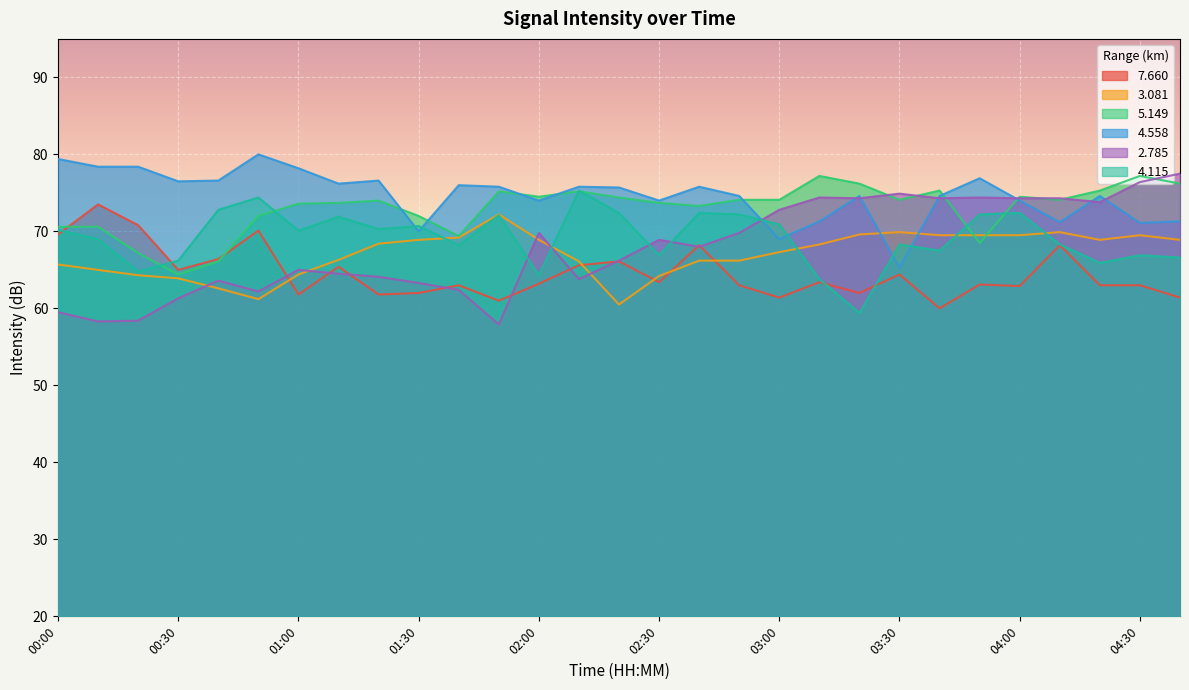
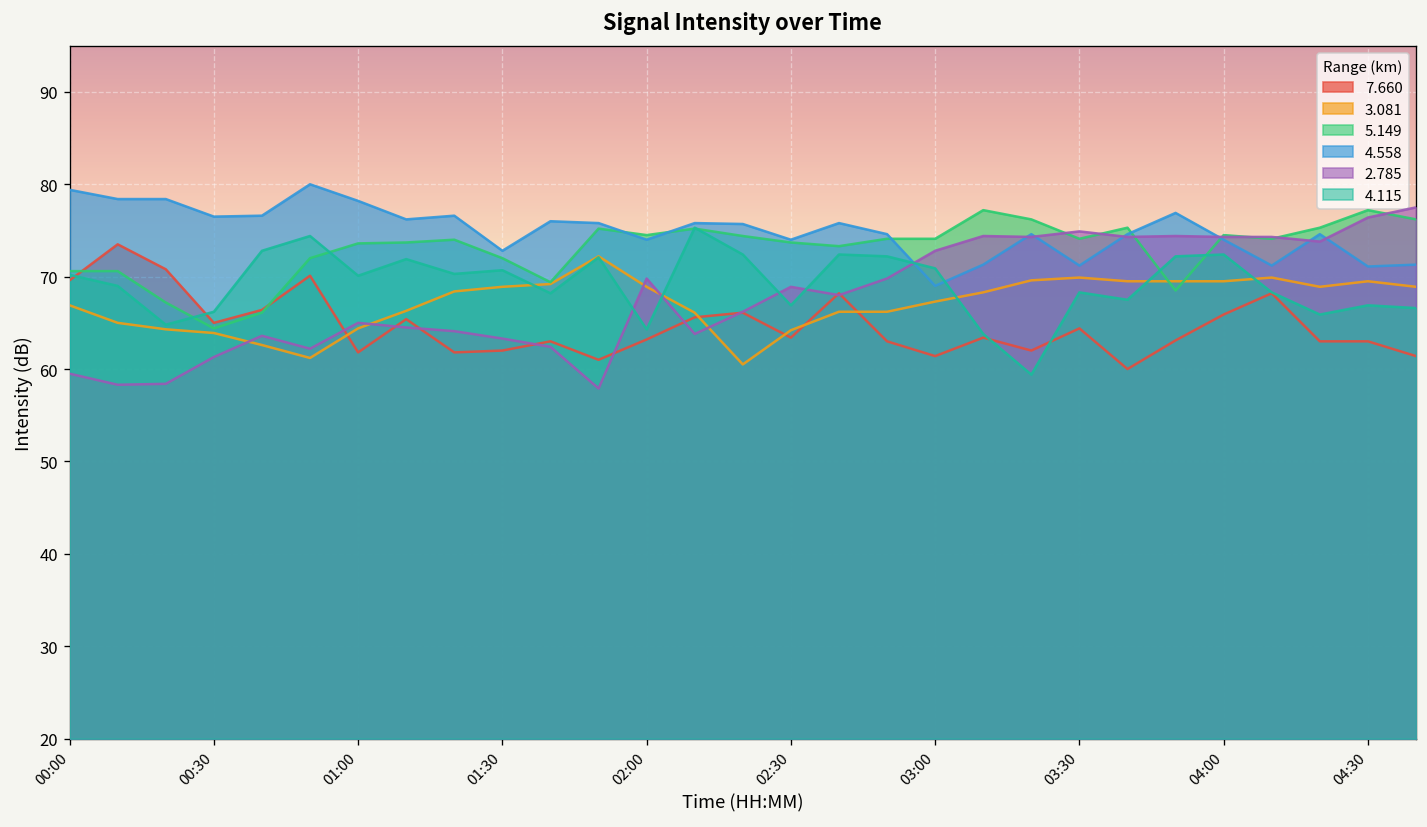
3.081, 00:00: 66 -> 67
4.558, 01:30: 70 -> 73
4.558, 03:30: 65 -> 71
7.660, 04:00: 63 -> 66
